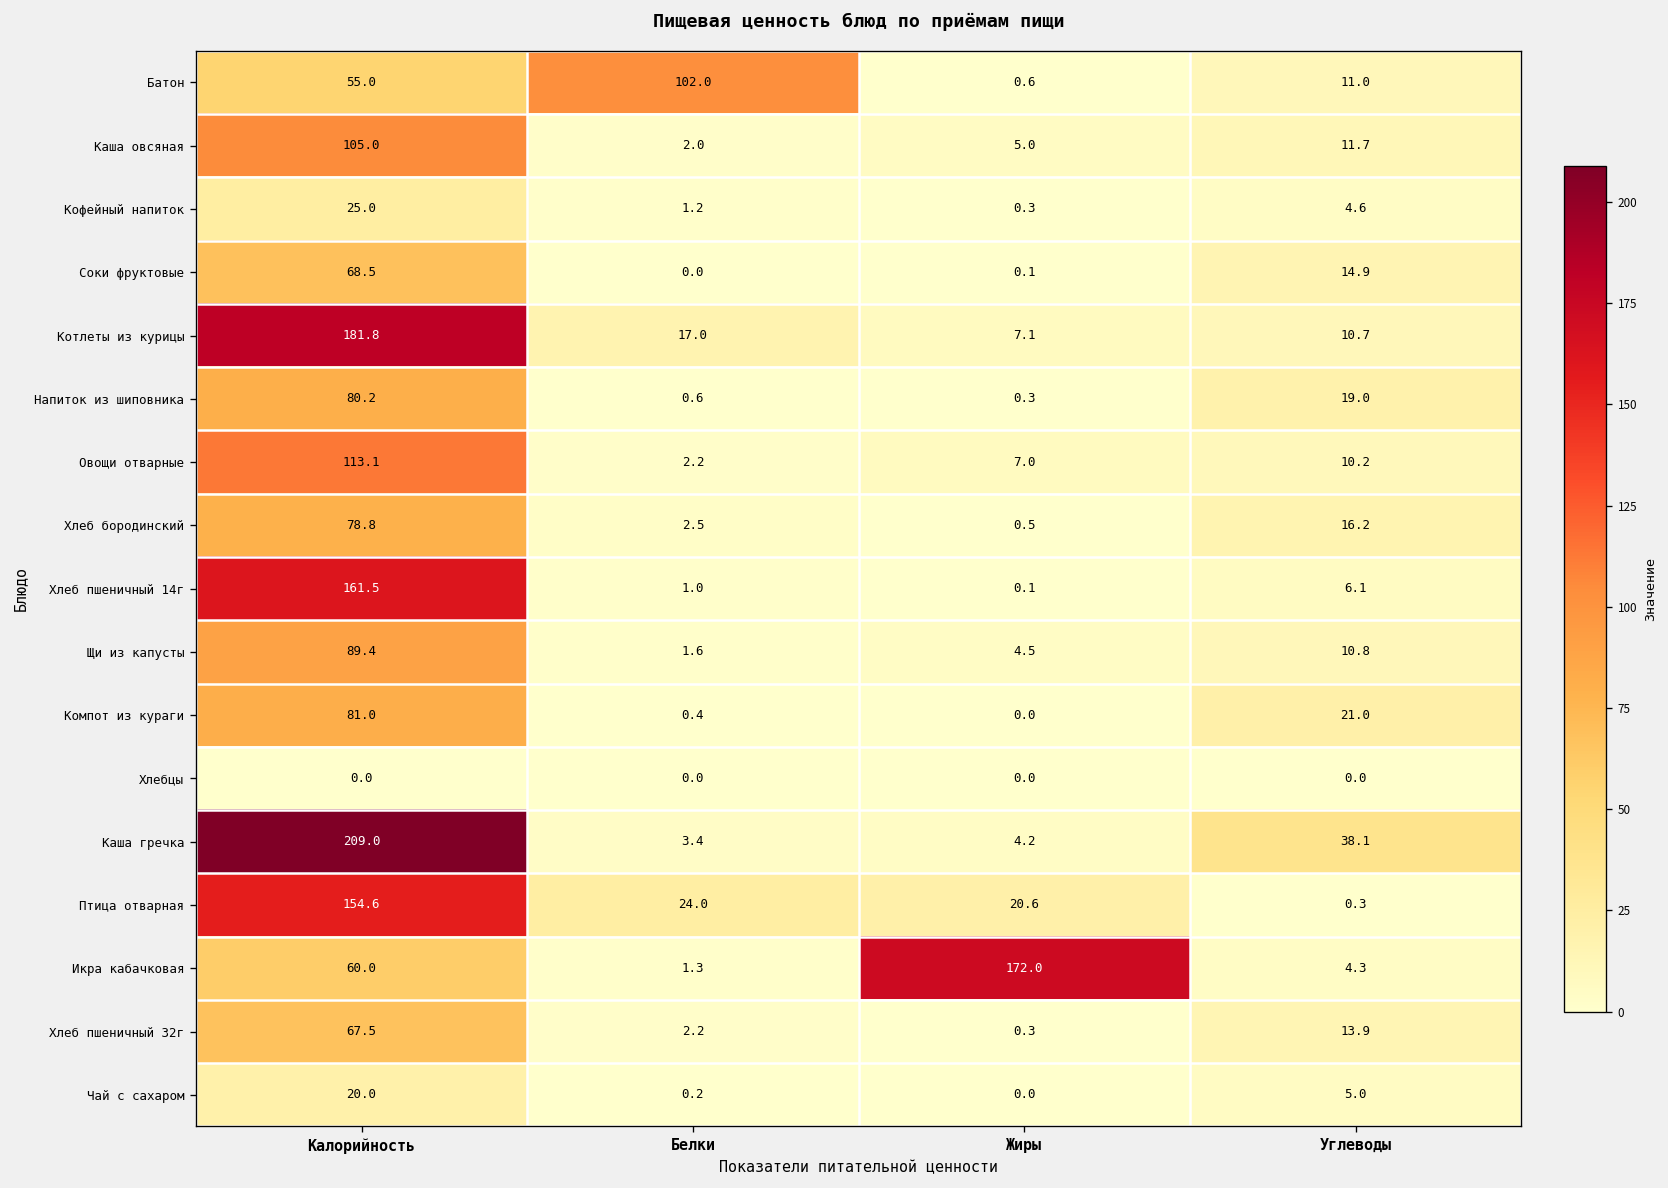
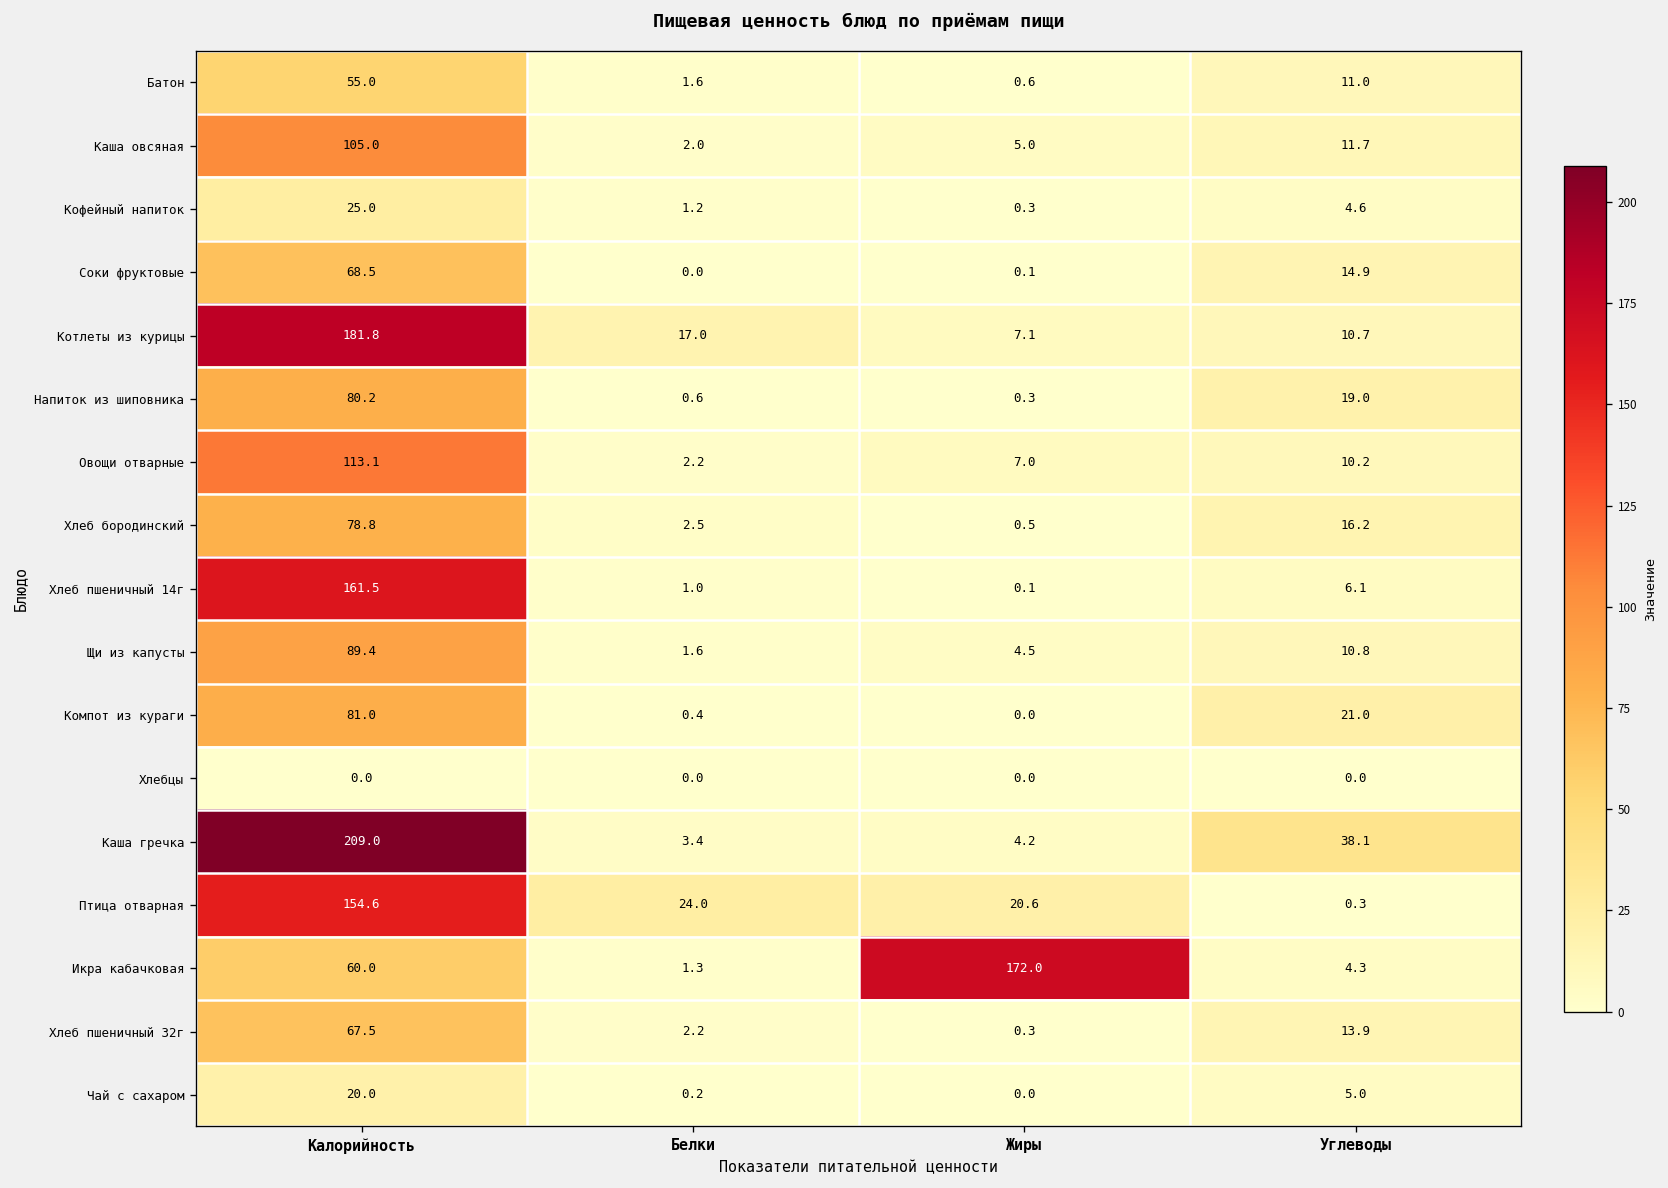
Батон, Белки: 102.0 -> 1.6
